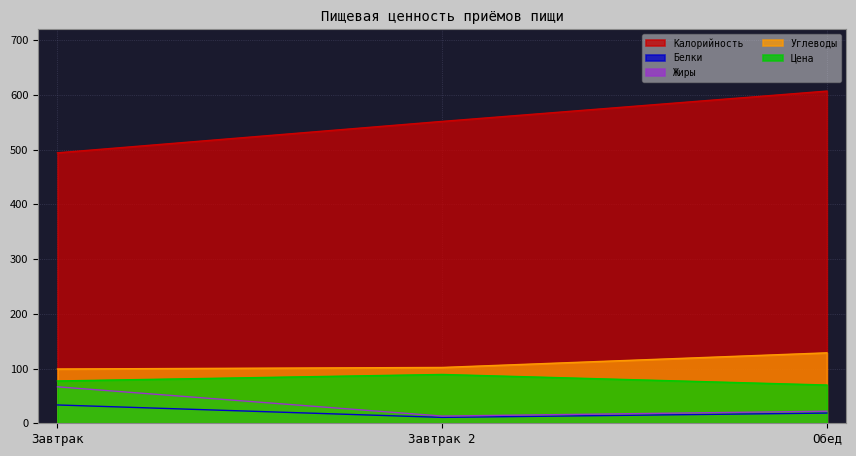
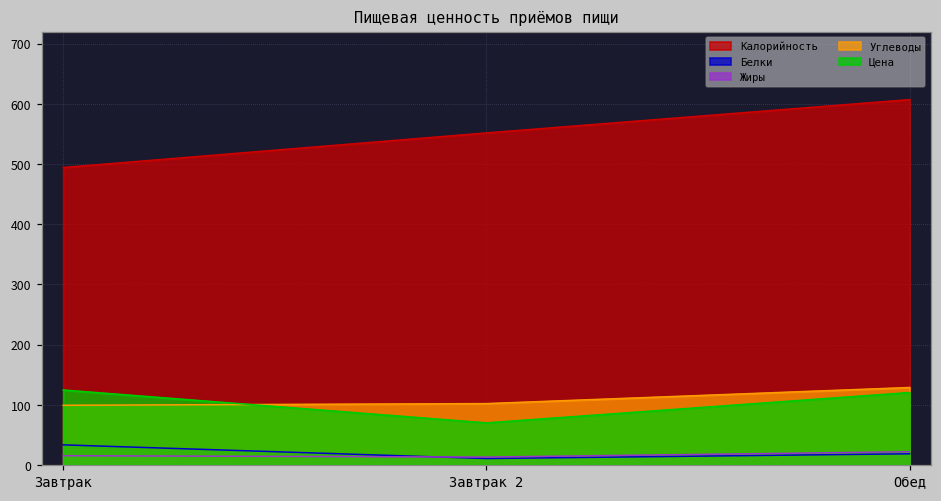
Жиры, Завтрак: 70 -> 20
Цена, Завтрак: 80 -> 120
Цена, Завтрак 2: 90 -> 70
Цена, Обед: 70 -> 120
